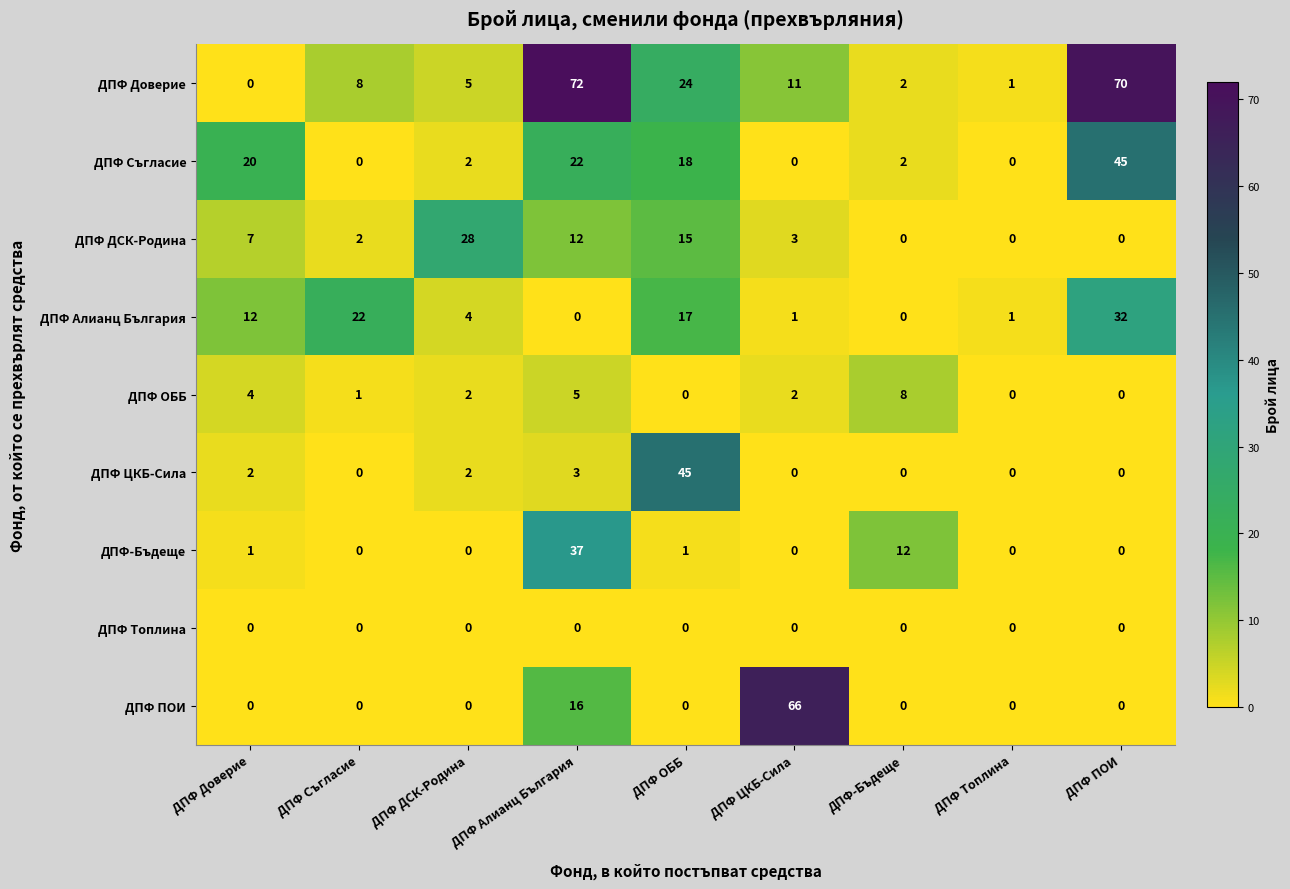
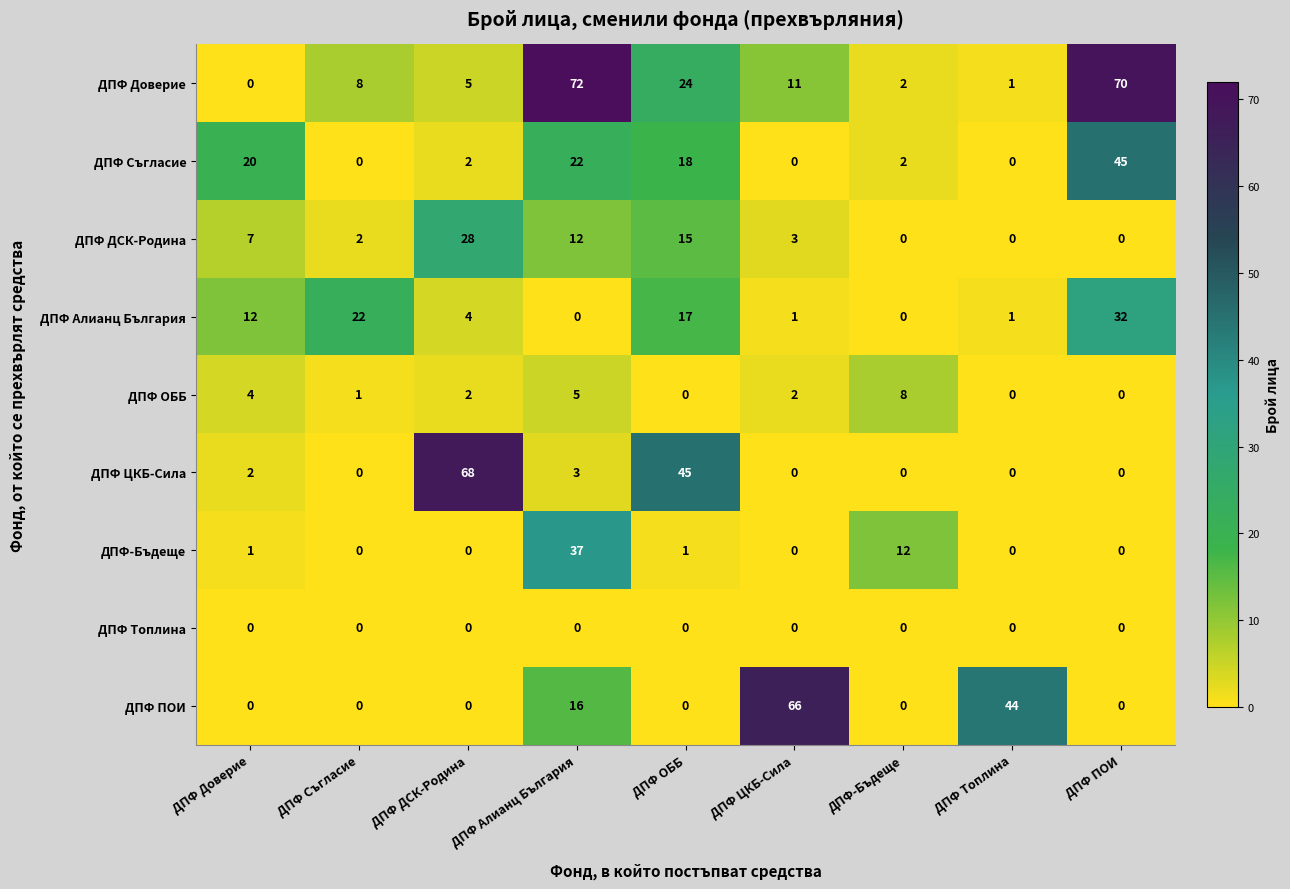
ДПФ ЦКБ-Сила, ДПФ ДСК-Родина: 2 -> 68
ДПФ ПОИ, ДПФ Топлина: 0 -> 44
